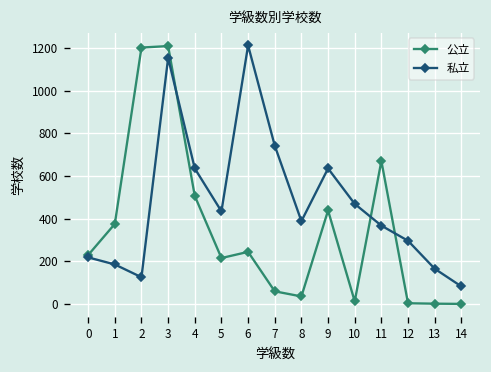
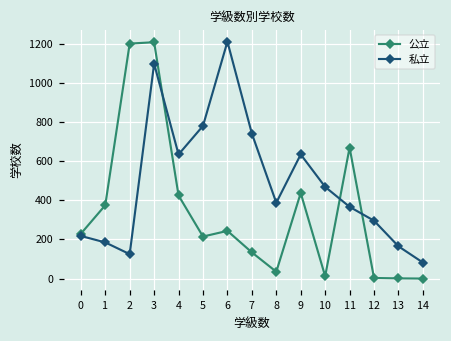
私立, 3: 1150 -> 1100
公立, 4: 510 -> 430
私立, 5: 430 -> 780
公立, 7: 60 -> 130
